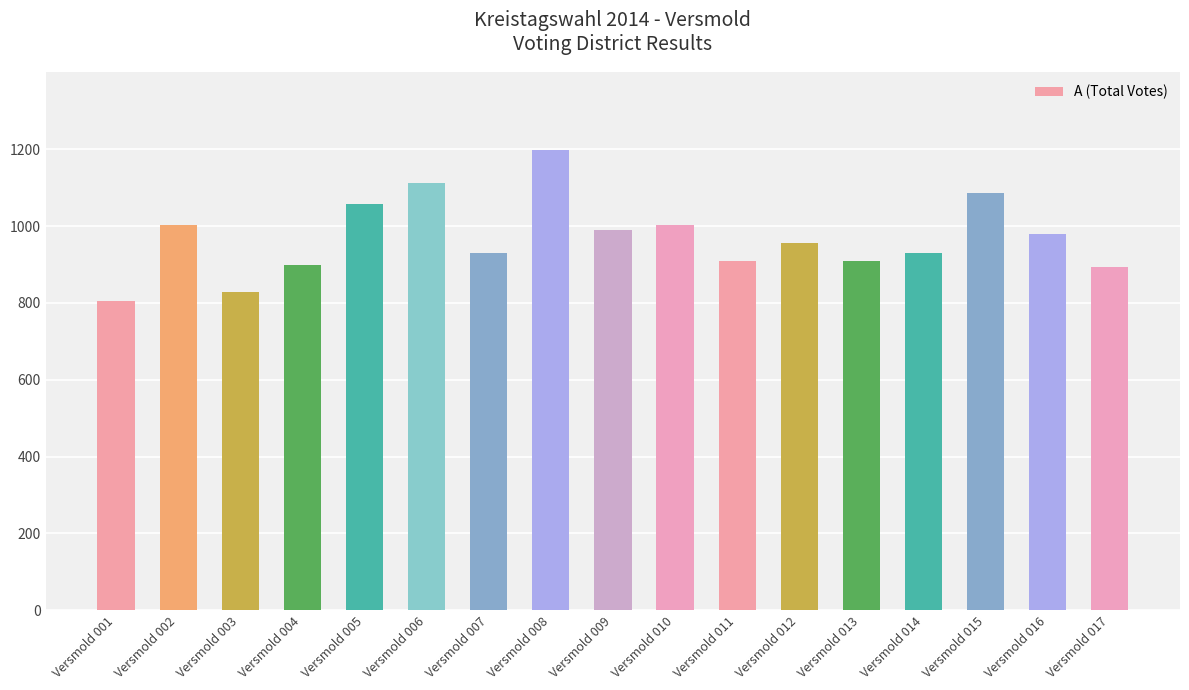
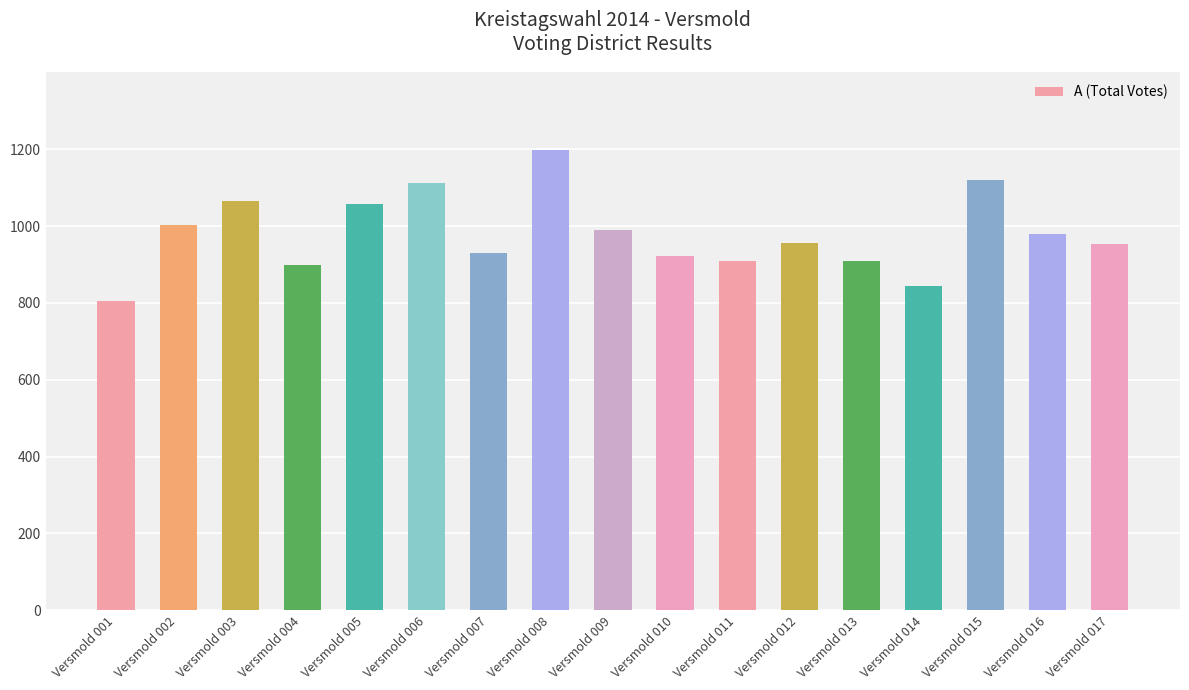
Versmold 003: 830 -> 1070
Versmold 010: 1000 -> 920
Versmold 014: 930 -> 840
Versmold 015: 1090 -> 1120
Versmold 017: 890 -> 950
